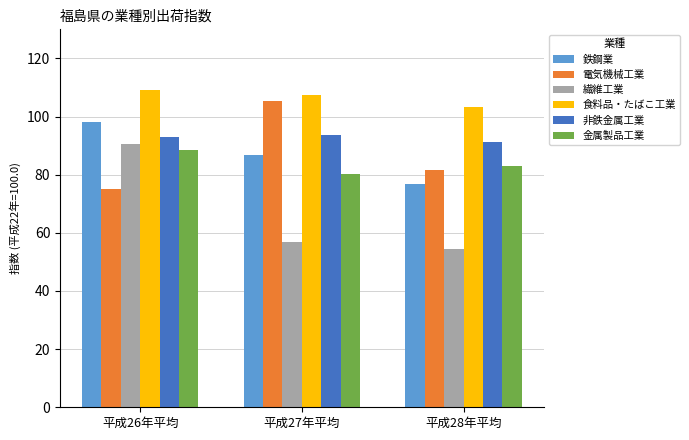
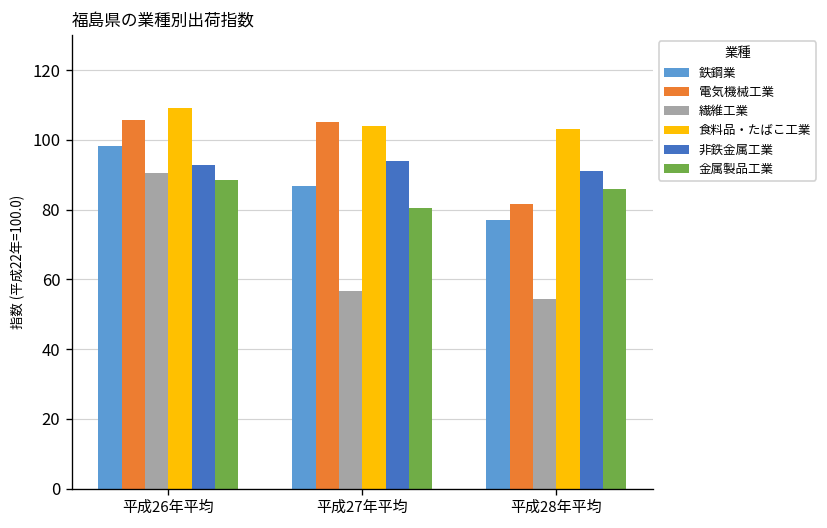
電気機械工業, 平成26年平均: 75 -> 106
食料品・たばこ工業, 平成27年平均: 107 -> 104
金属製品工業, 平成28年平均: 83 -> 86
